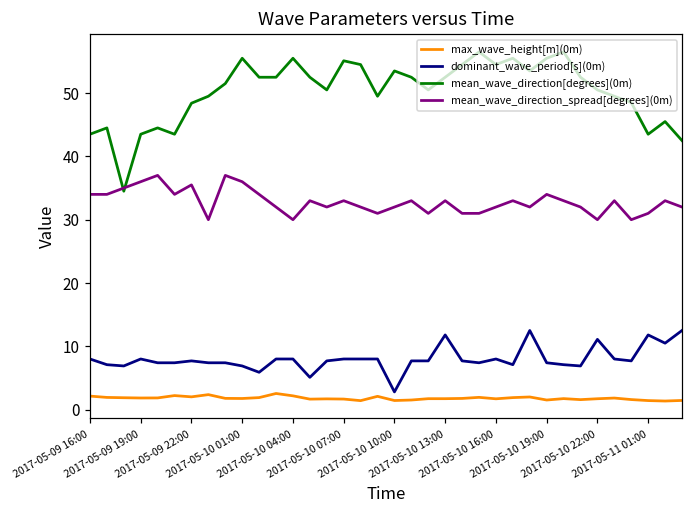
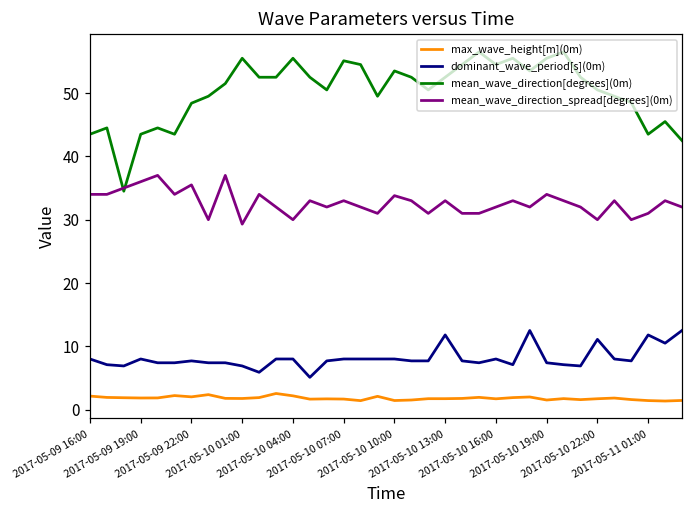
mean_wave_direction_spread[degrees](0m), 2017-05-10 01:00: 36 -> 29
dominant_wave_period[s](0m), 2017-05-10 10:00: 3 -> 8
mean_wave_direction_spread[degrees](0m), 2017-05-10 10:00: 32 -> 34
